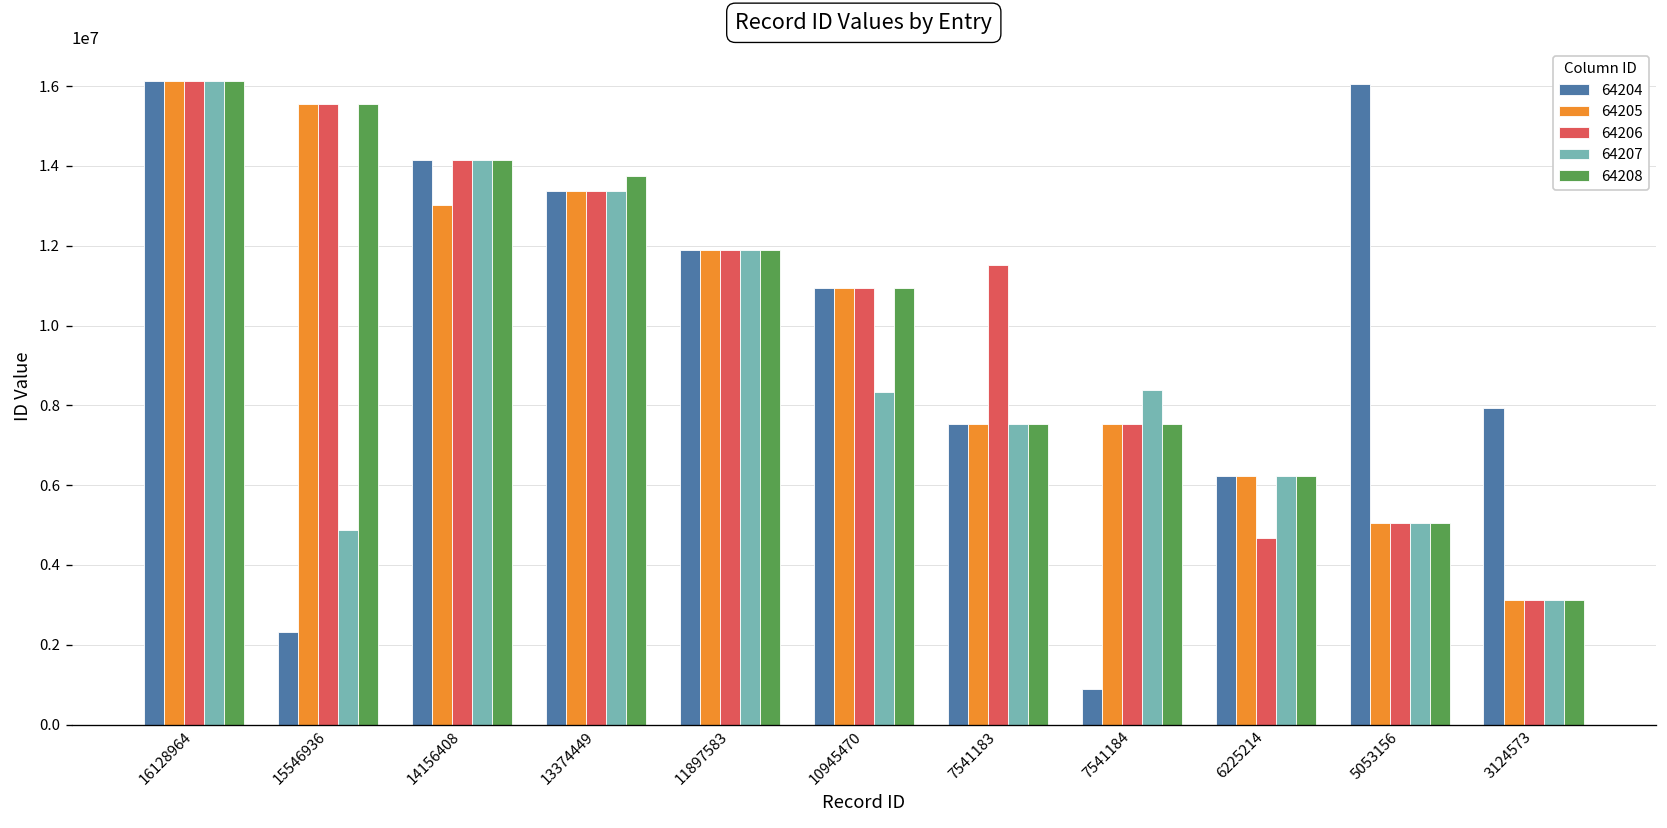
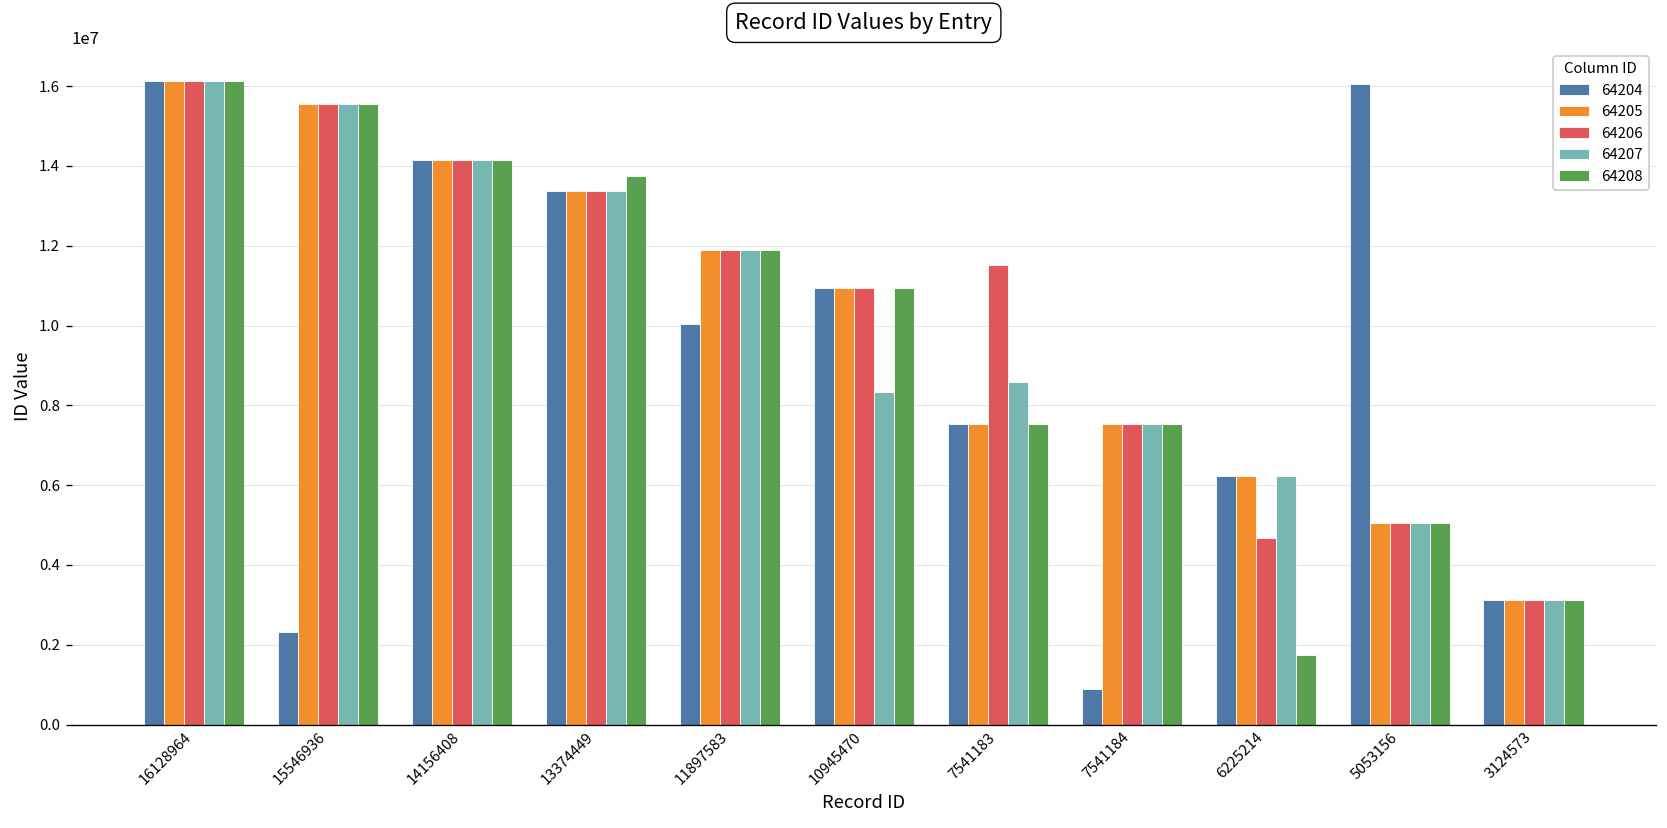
64207, 15546936: 4900000 -> 15500000
64205, 14156408: 13000000 -> 14200000
64204, 11897583: 11900000 -> 10000000
64207, 7541183: 7500000 -> 8600000
64207, 7541184: 8400000 -> 7500000
64208, 6225214: 6200000 -> 1800000
64204, 3124573: 7900000 -> 3100000
